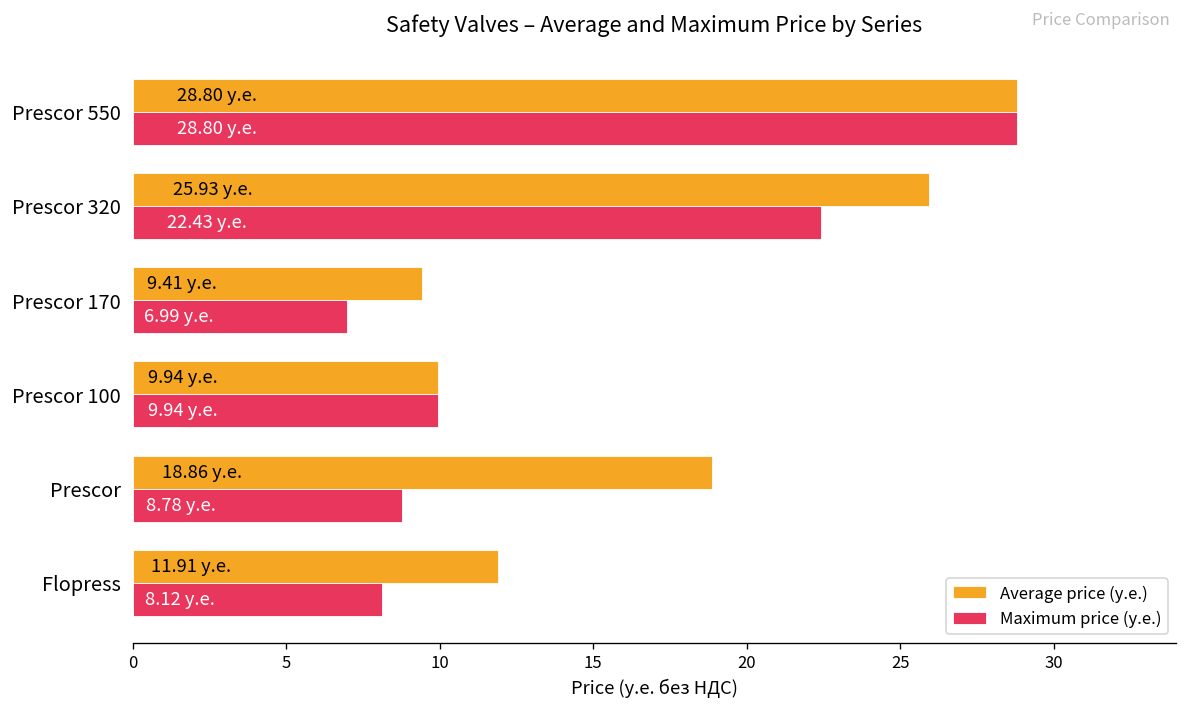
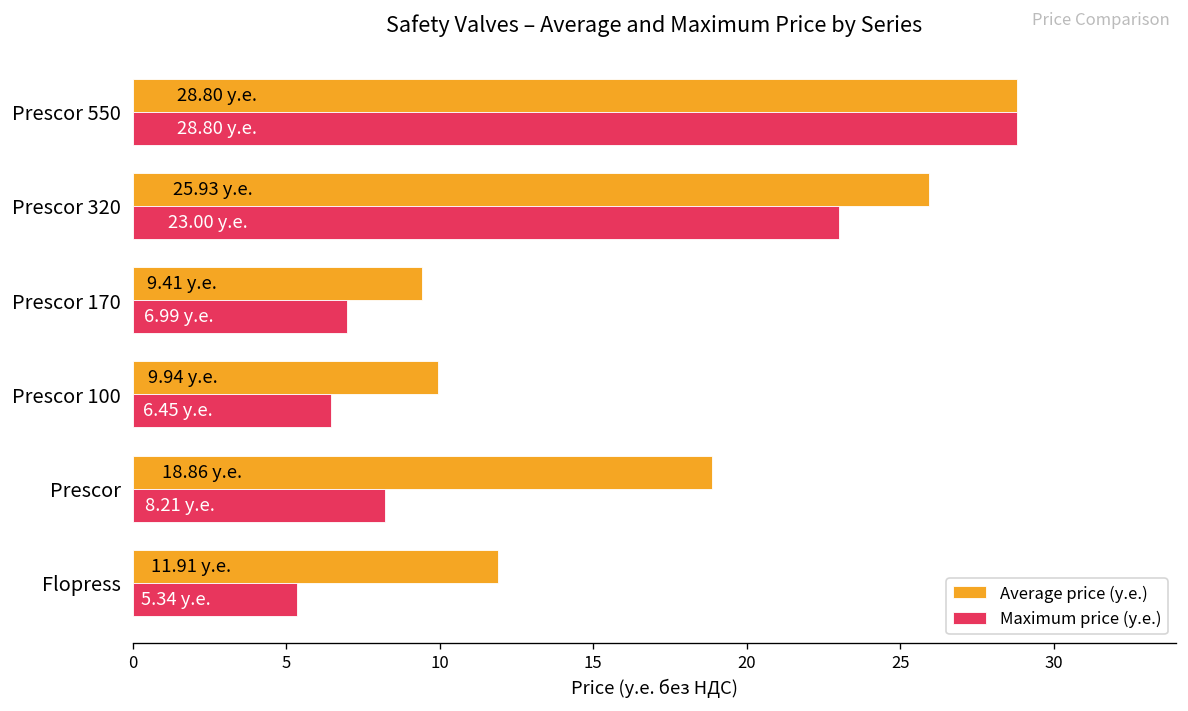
Maximum price (у.е.), Prescor 320: 22.43 -> 23.00
Maximum price (у.е.), Prescor 100: 9.94 -> 6.45
Maximum price (у.е.), Prescor: 8.78 -> 8.21
Maximum price (у.е.), Flopress: 8.12 -> 5.34
